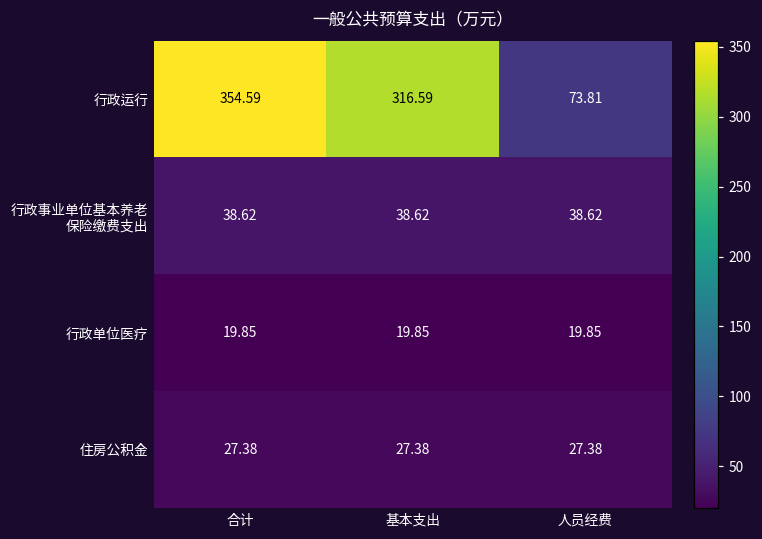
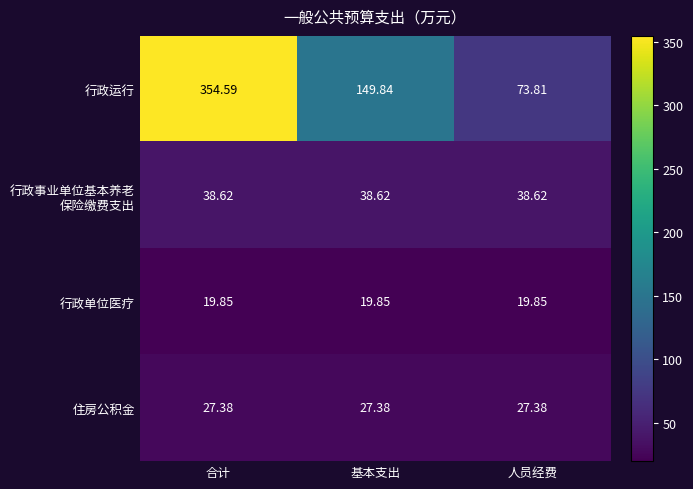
行政运行, 基本支出: 316.59 -> 149.84
